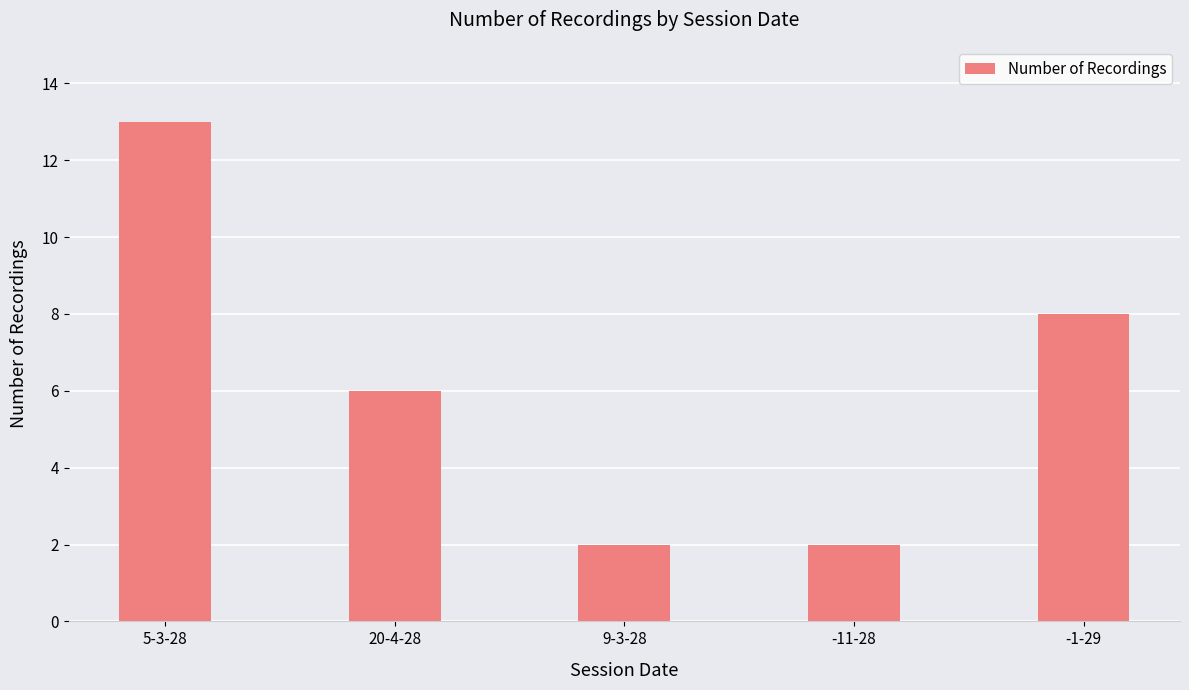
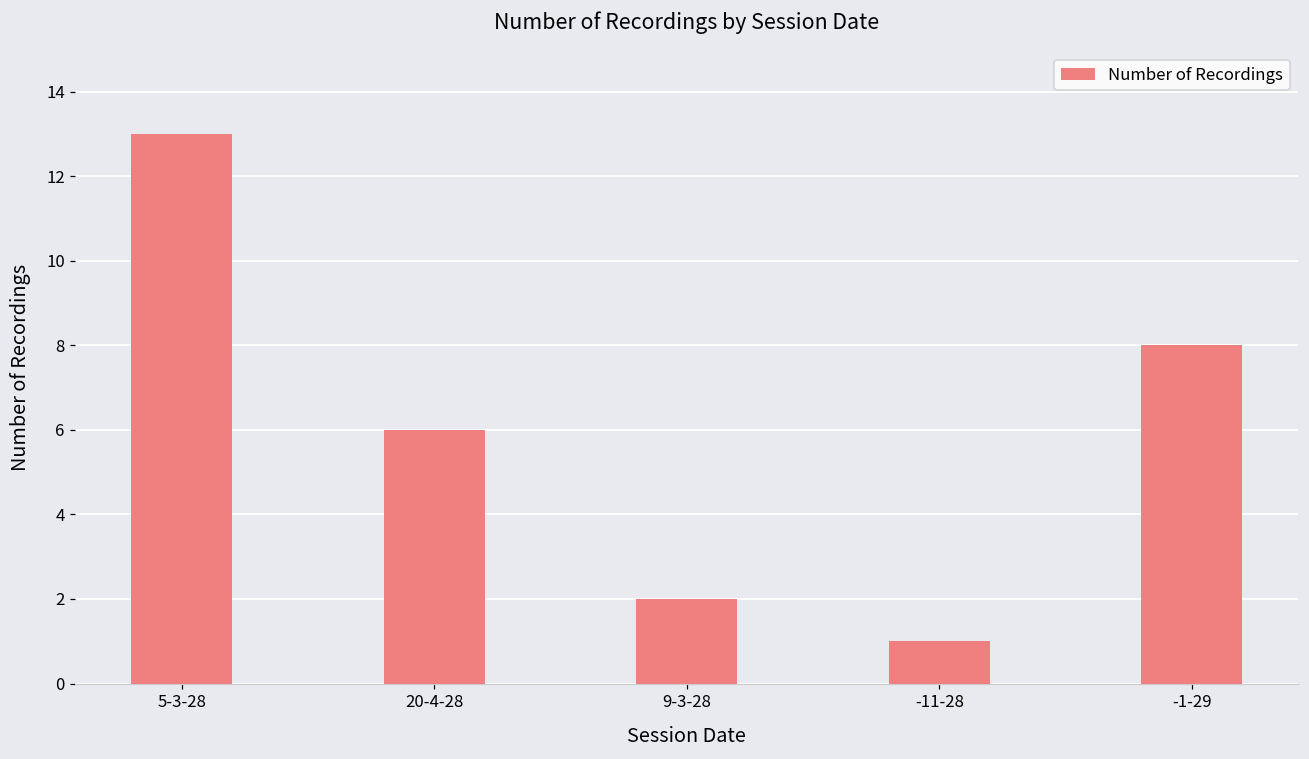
-11-28: 2 -> 1
